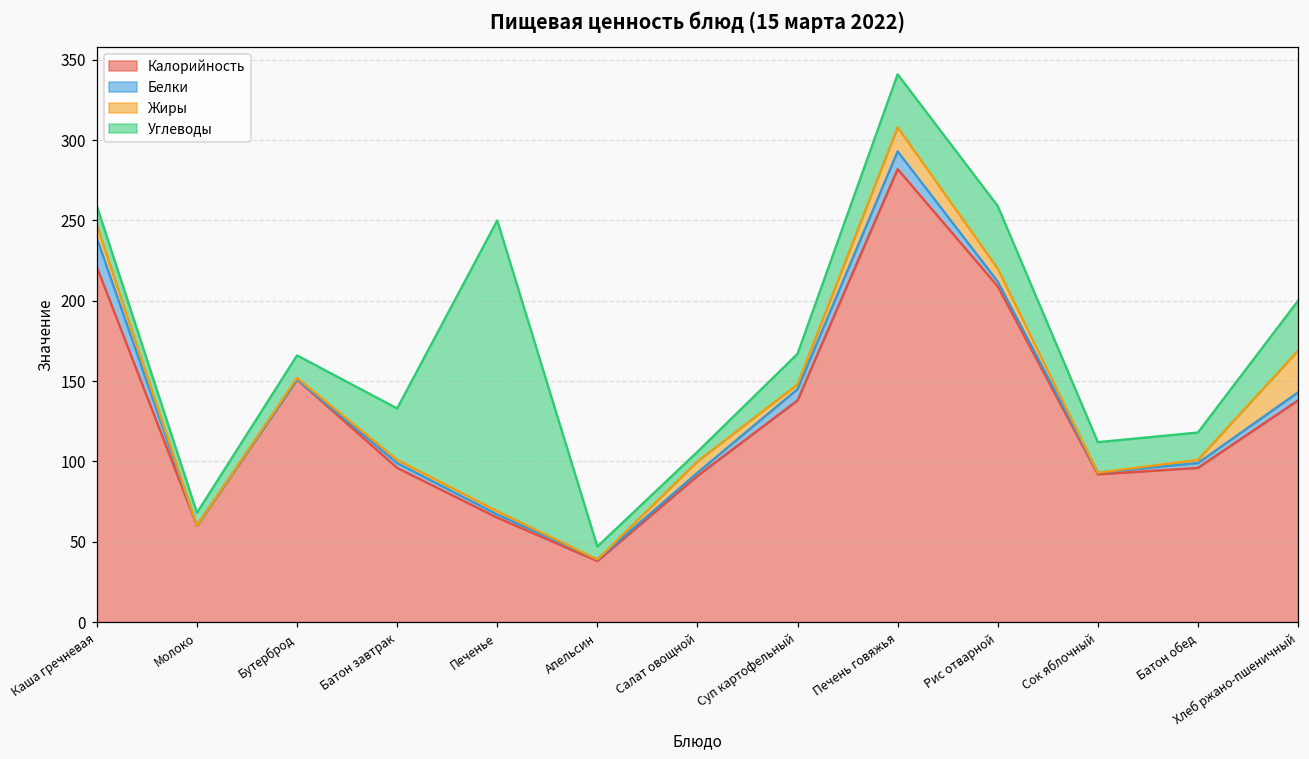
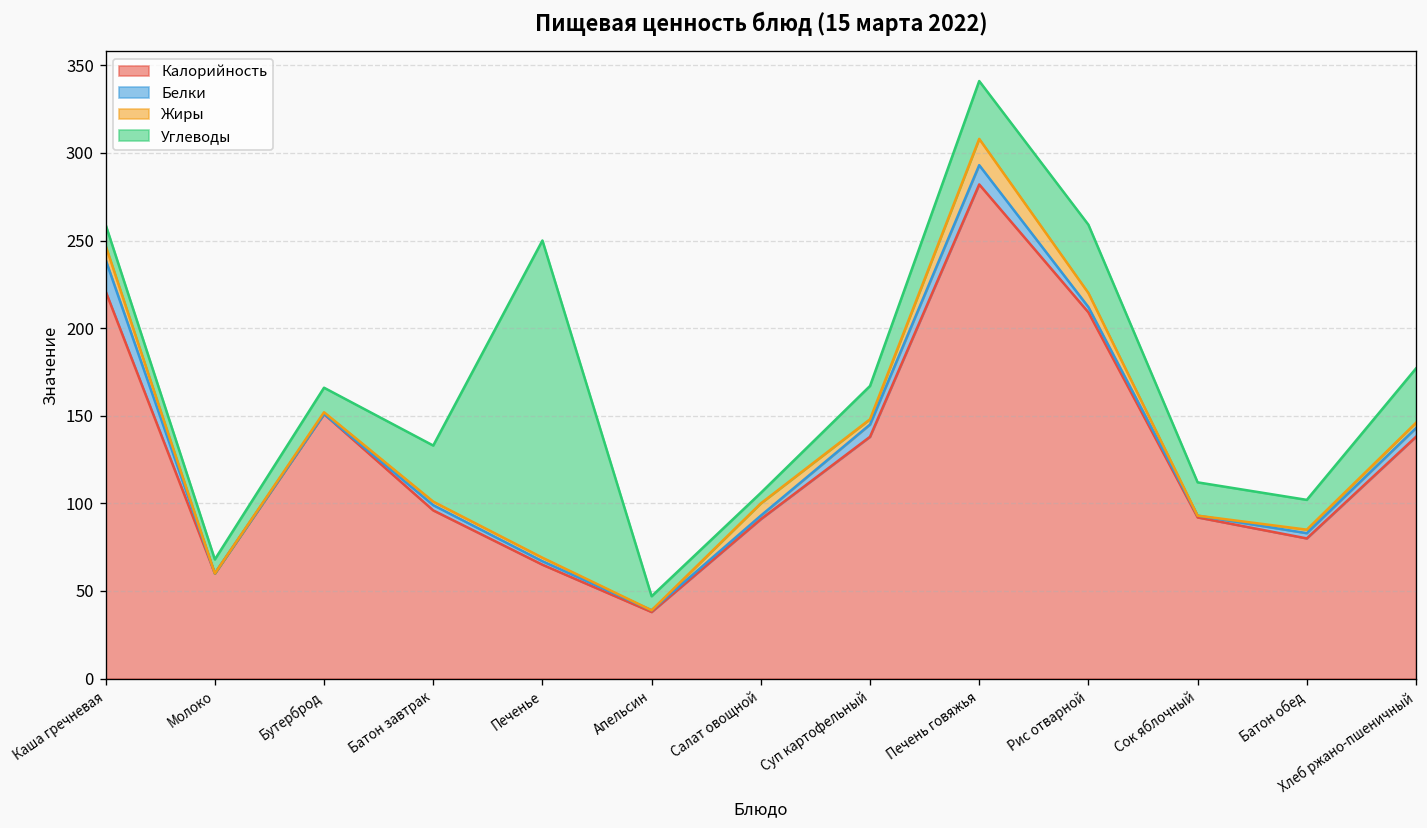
Калорийность, Батон обед: 96 -> 80
Жиры, Хлеб ржано-пшеничный: 26 -> 3
